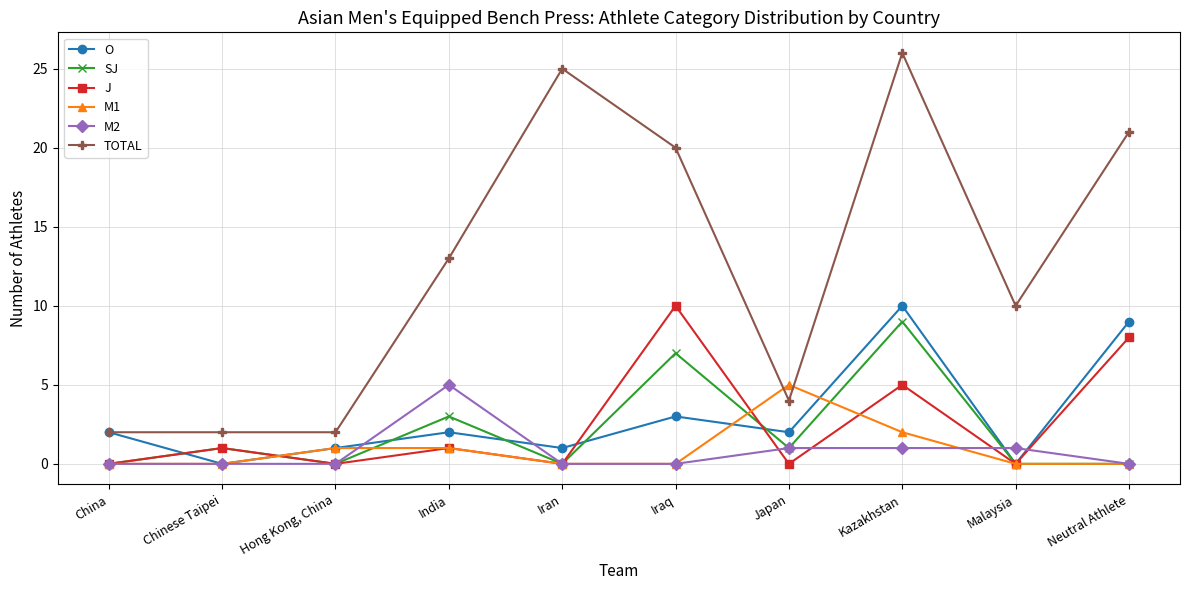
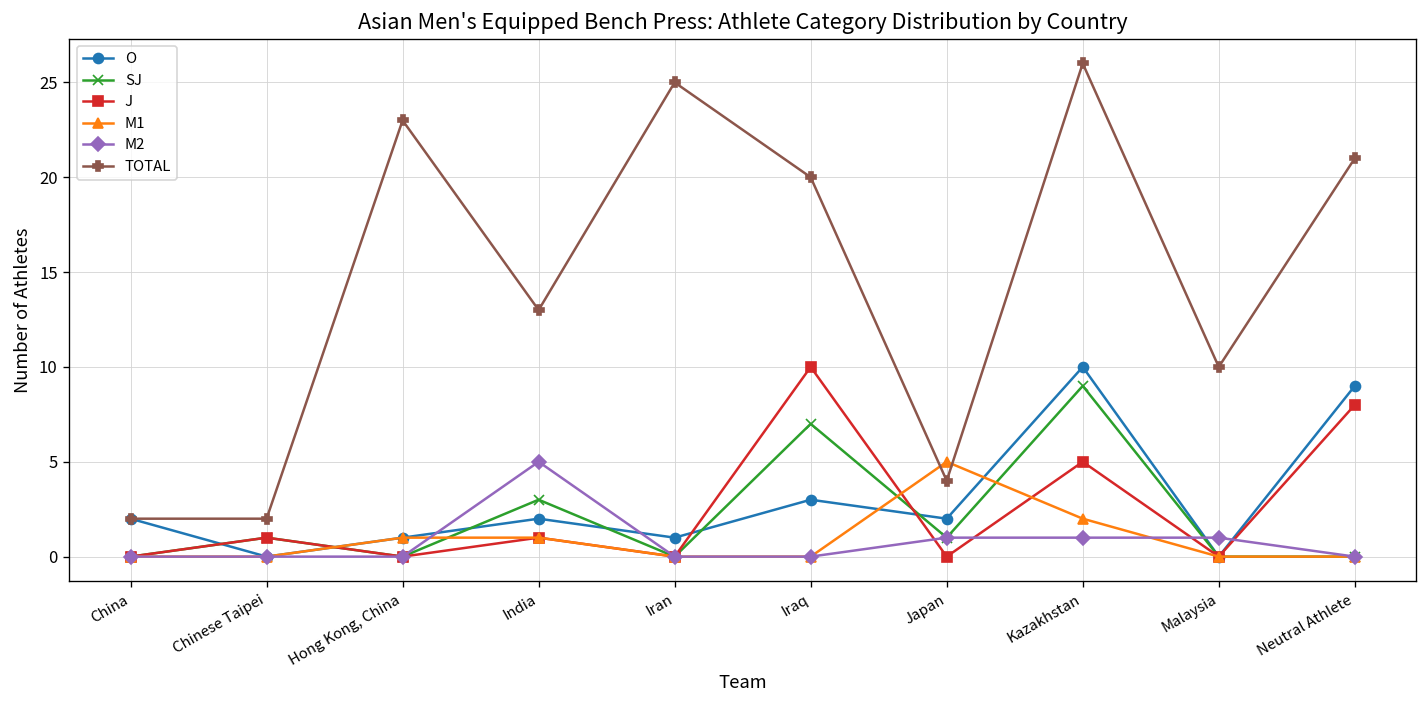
TOTAL, Hong Kong, China: 2 -> 23
